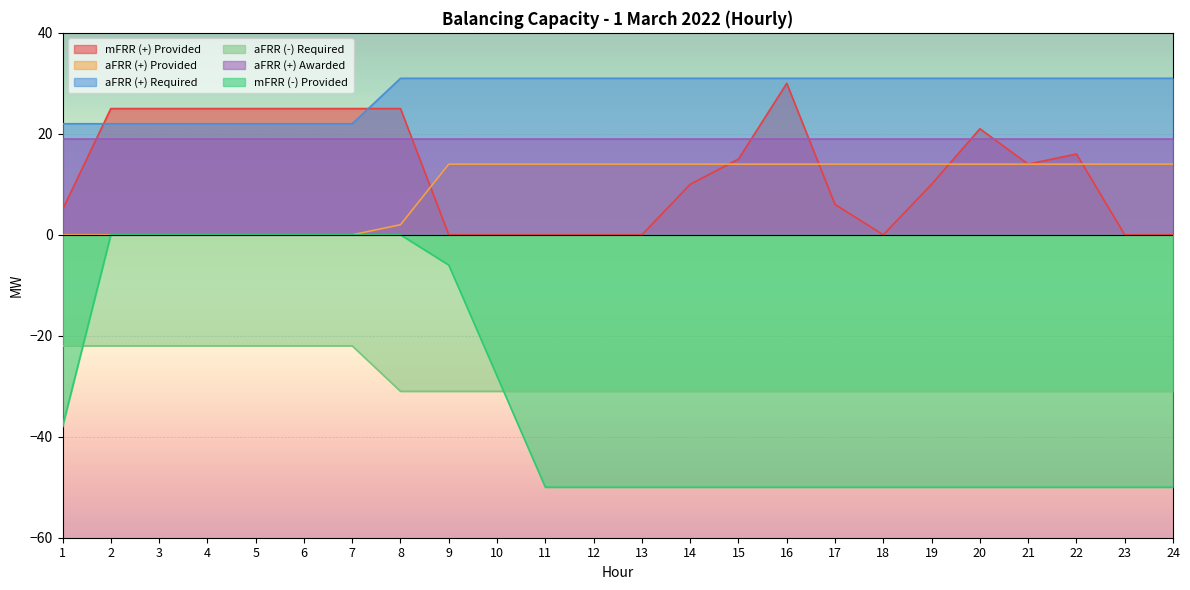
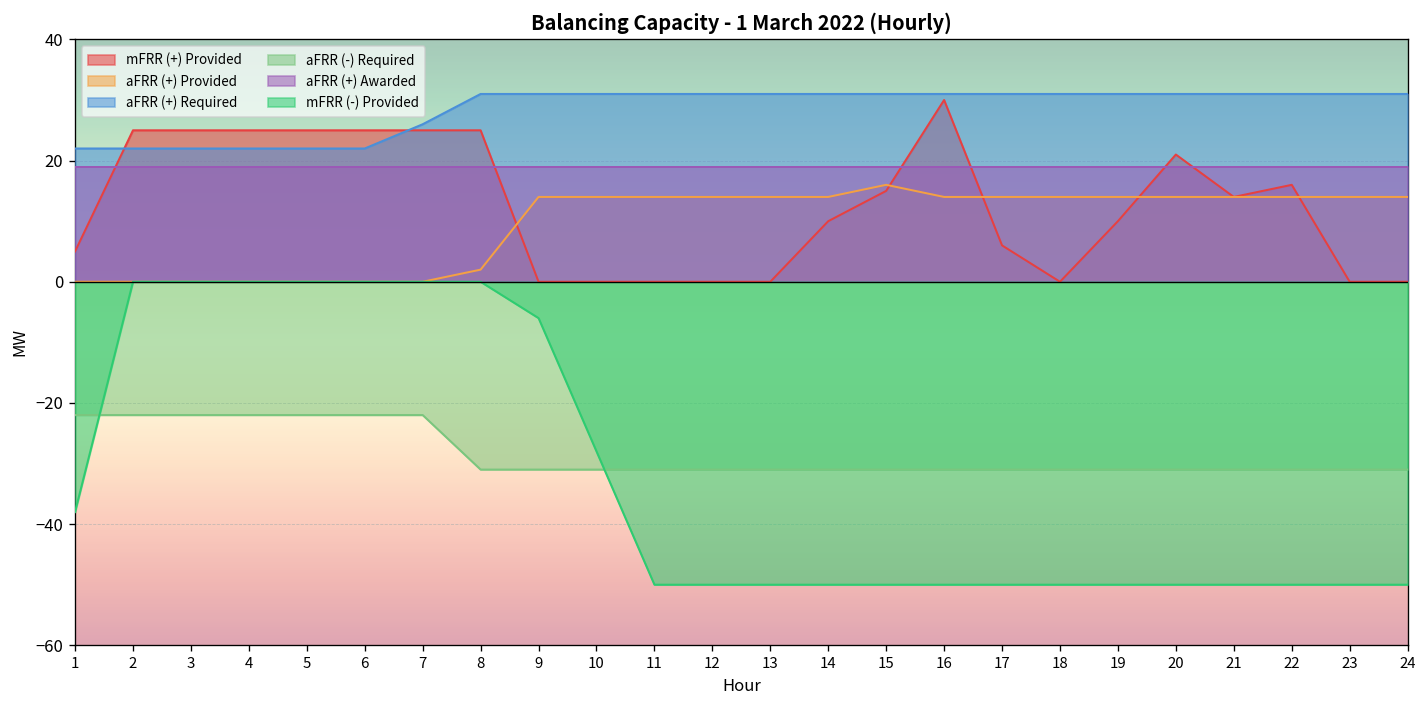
aFRR (+) Required, 7: 22 -> 26
aFRR (+) Provided, 15: 14 -> 16
